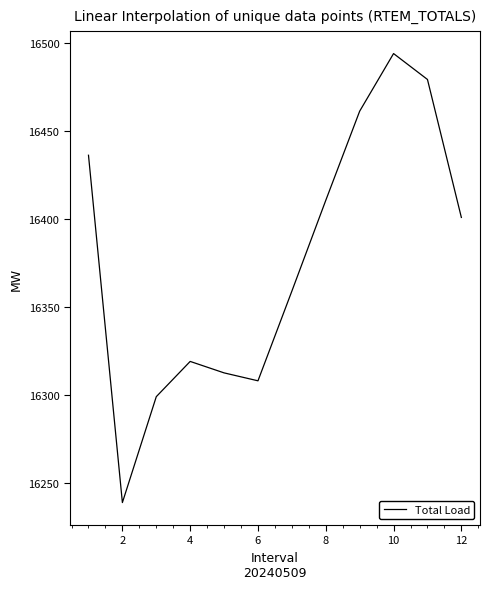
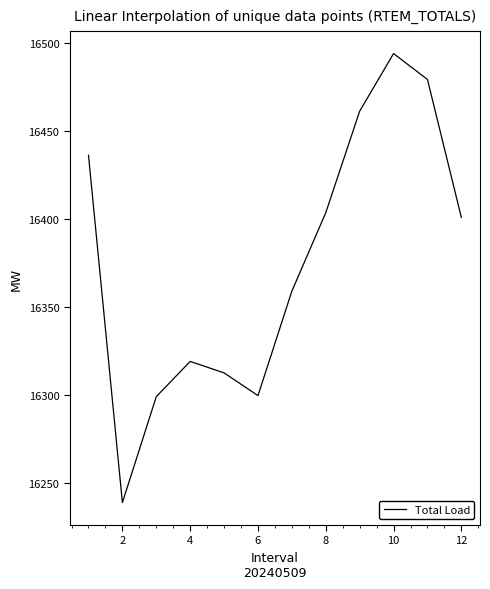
6: 16308 -> 16300
8: 16411 -> 16404
